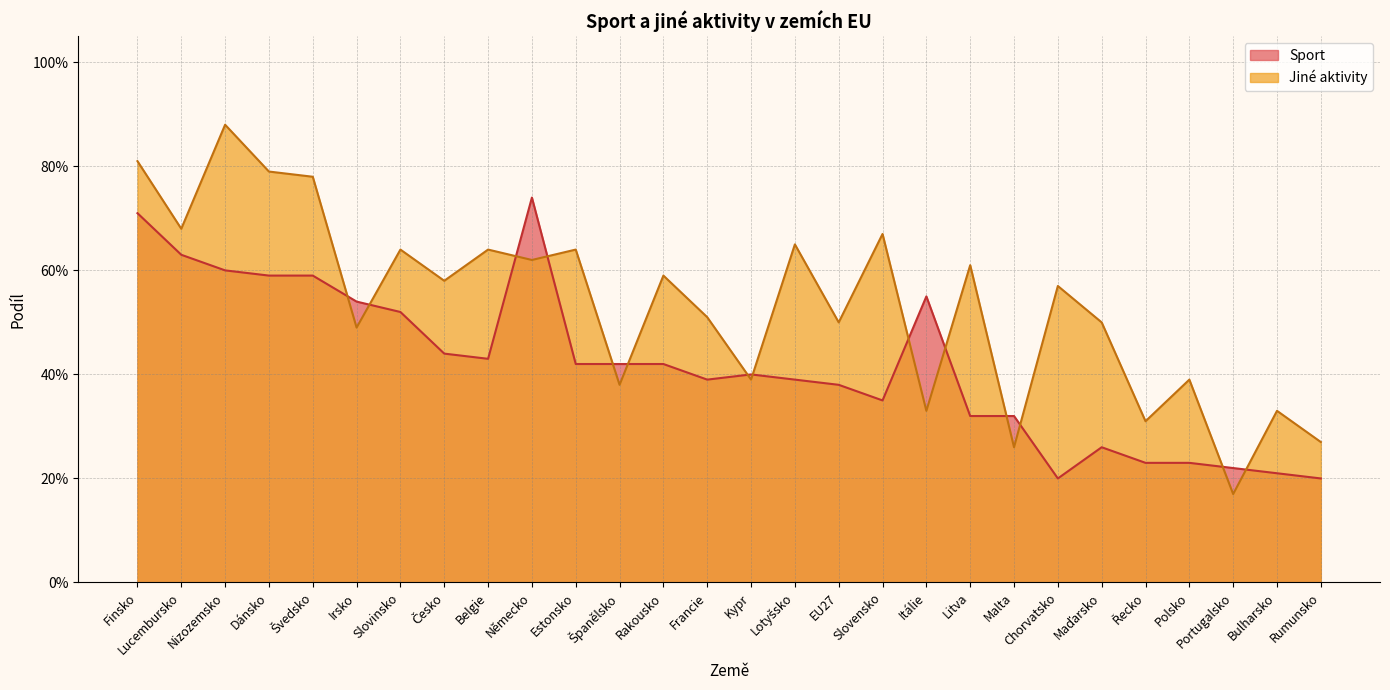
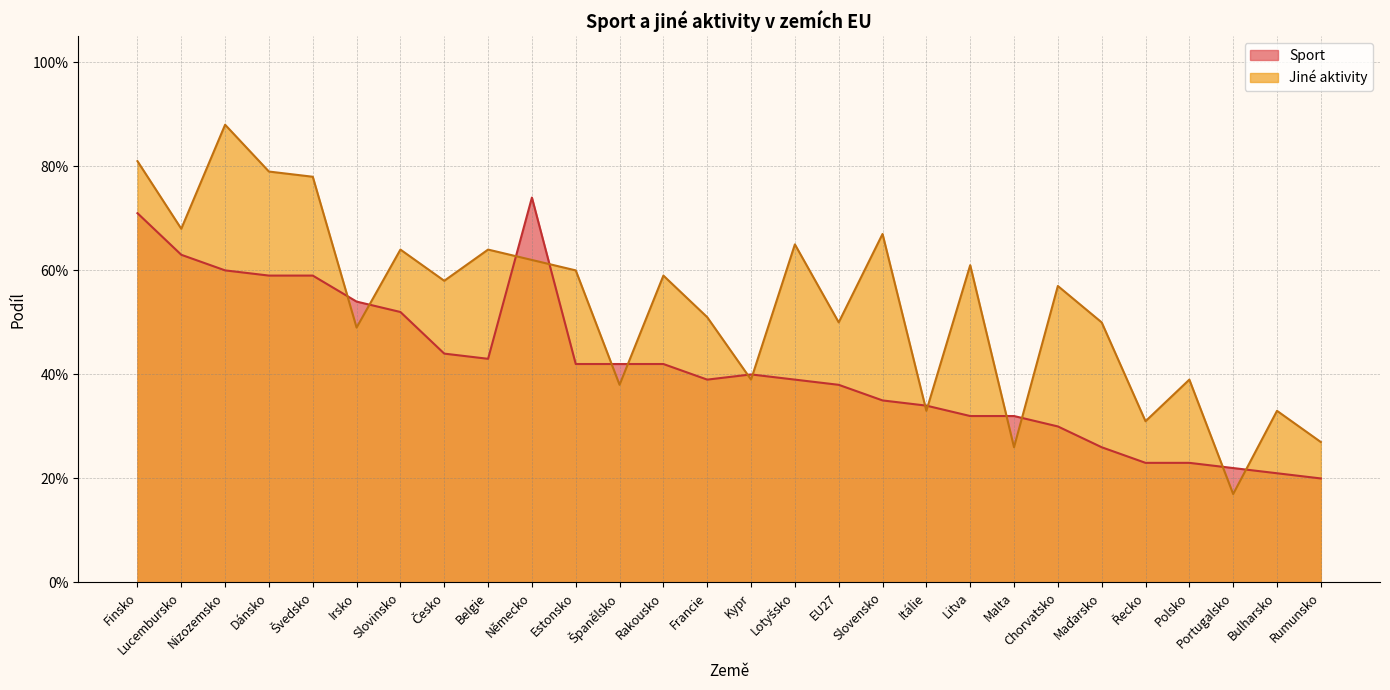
Jiné aktivity, Estonsko: 64% -> 60%
Sport, Itálie: 55% -> 34%
Sport, Chorvatsko: 20% -> 30%
